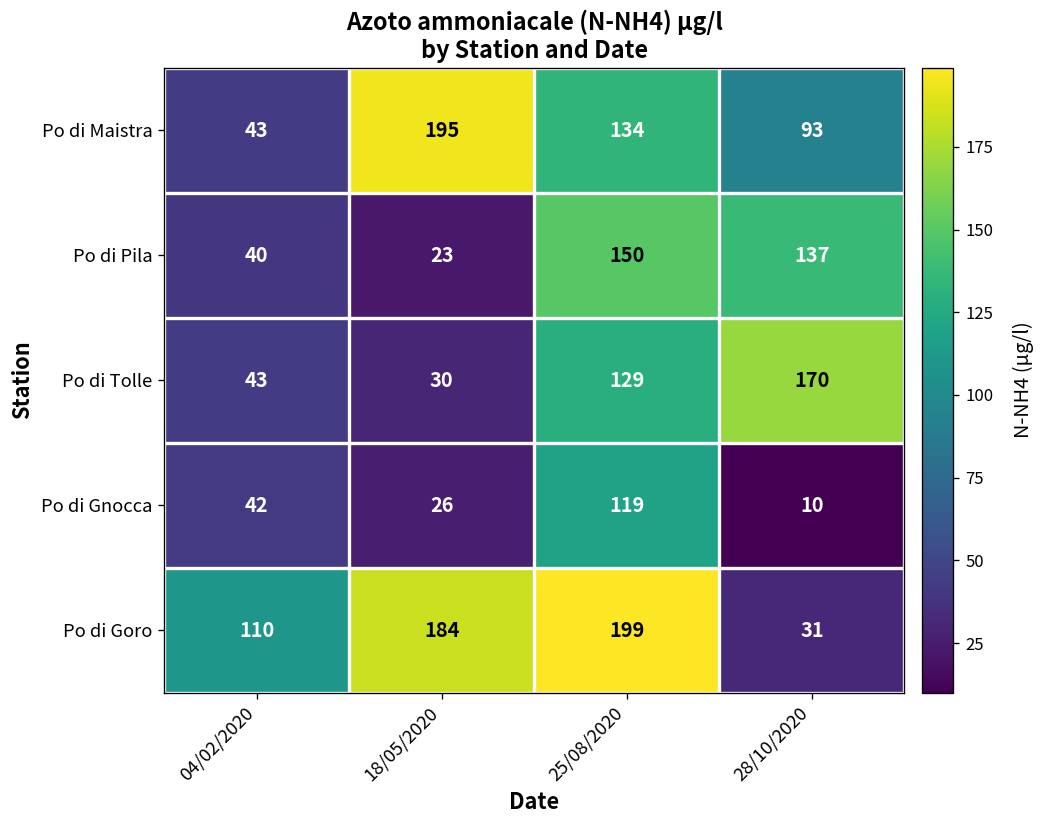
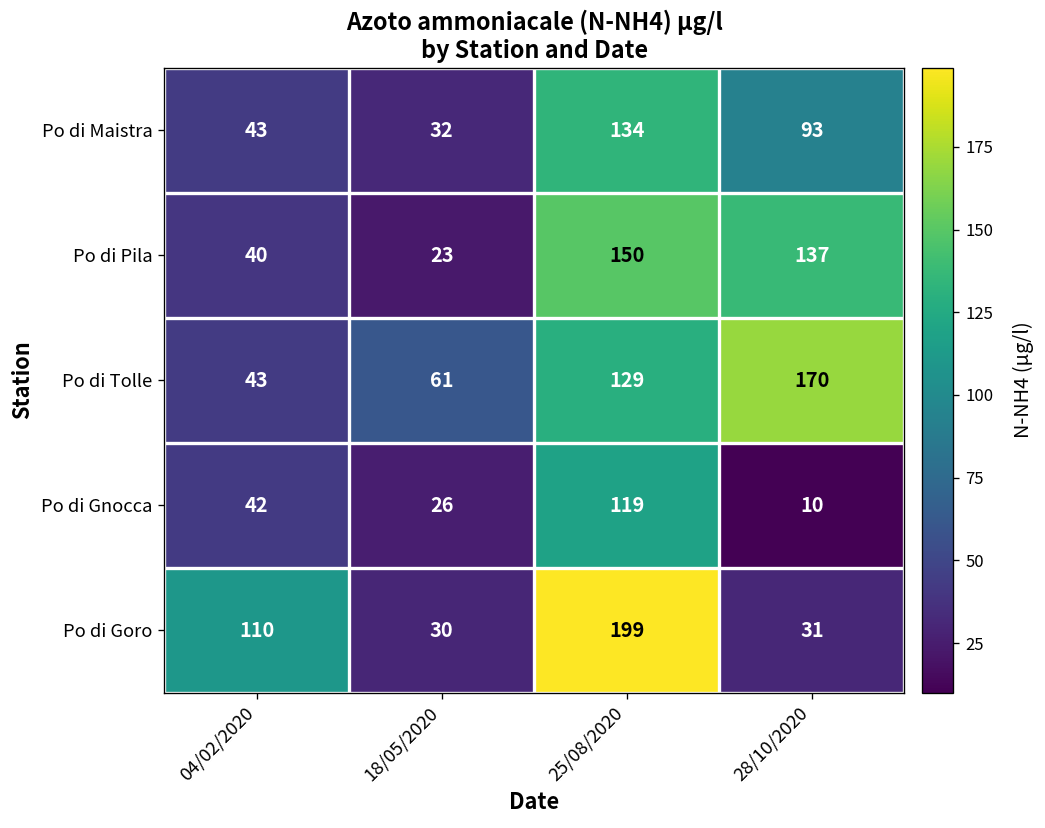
Po di Maistra, 18/05/2020: 195 -> 32
Po di Tolle, 18/05/2020: 30 -> 61
Po di Goro, 18/05/2020: 184 -> 30
